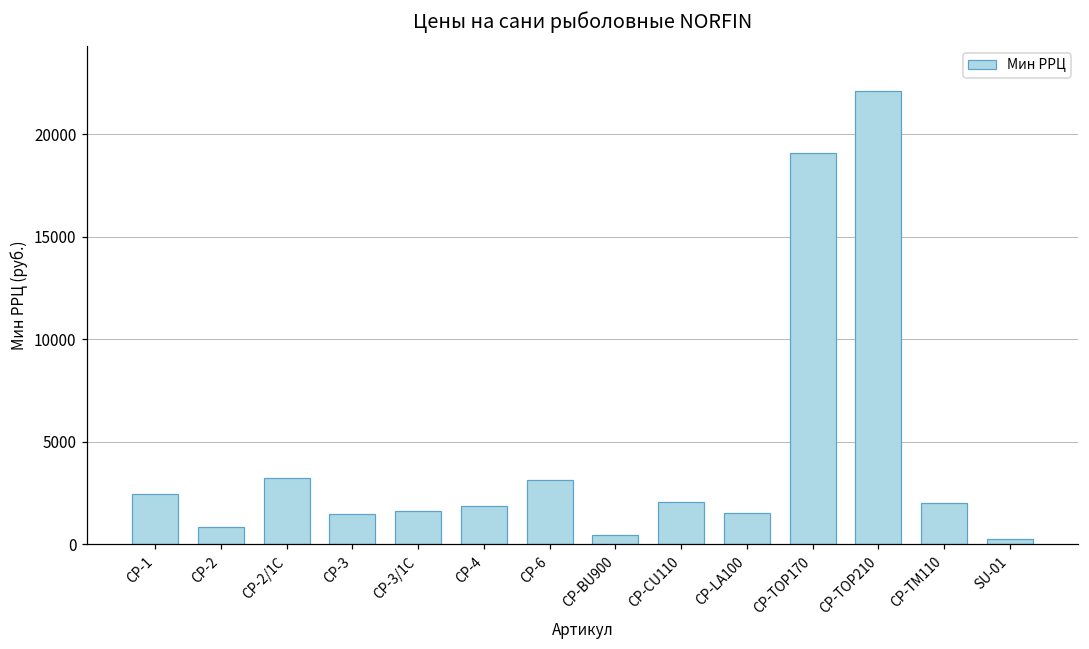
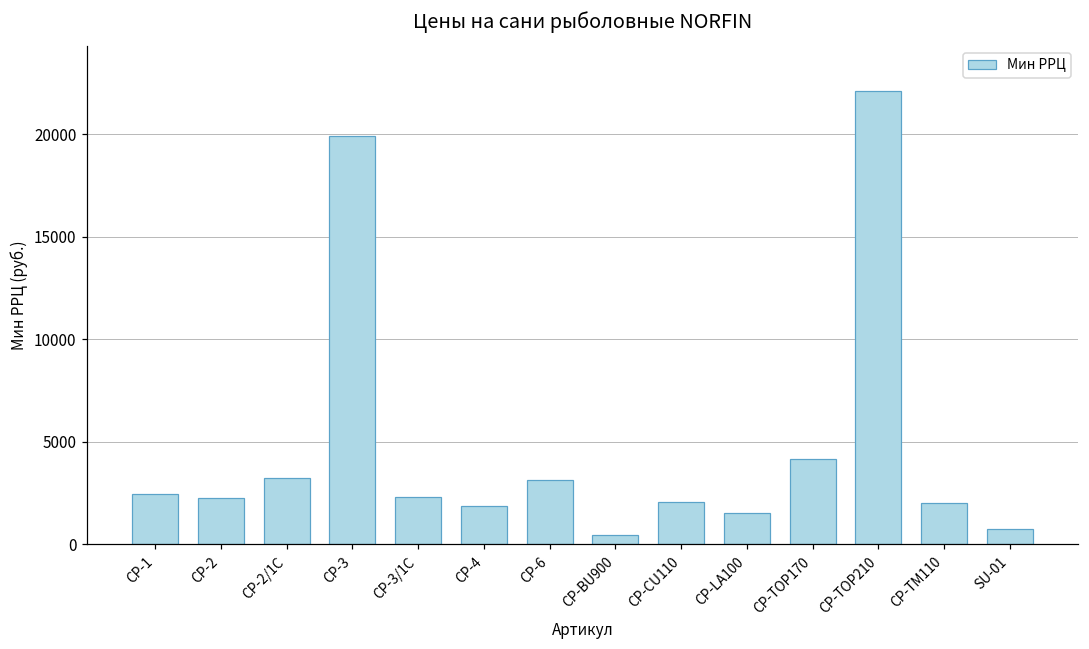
CP-2: 900 -> 2200
CP-3: 1500 -> 19900
CP-3/1C: 1600 -> 2300
CP-TOP170: 19100 -> 4200
SU-01: 300 -> 700
